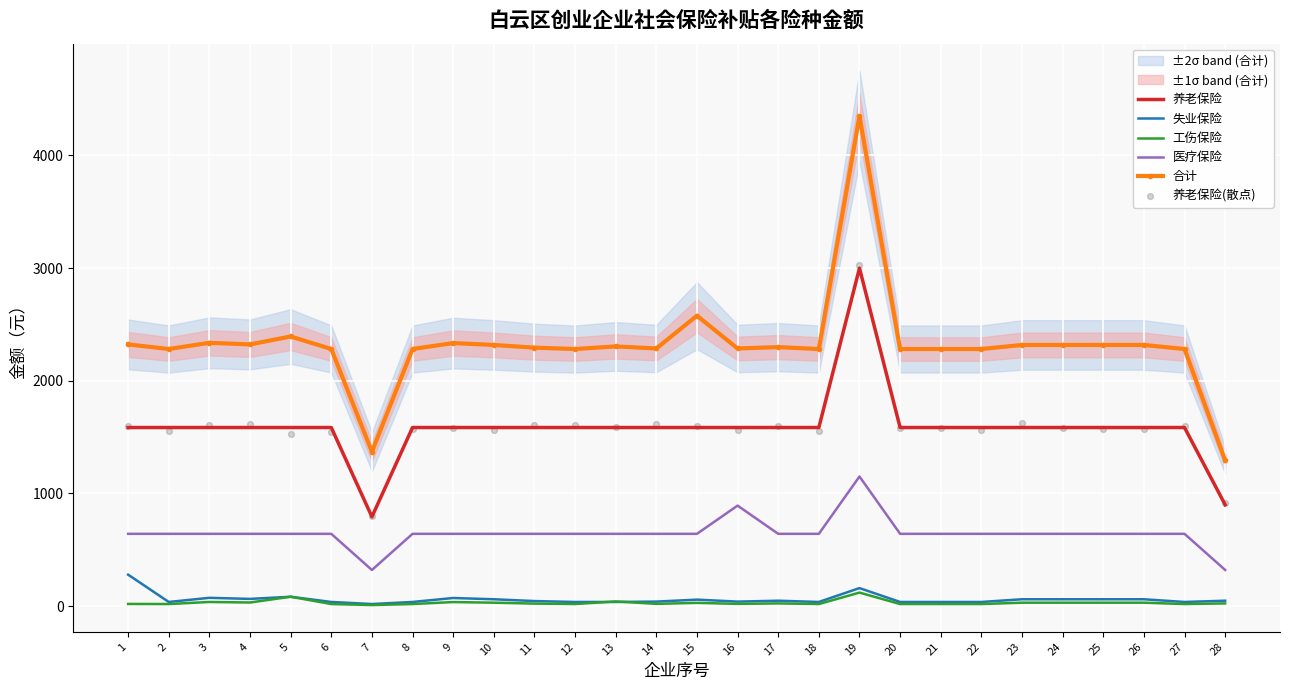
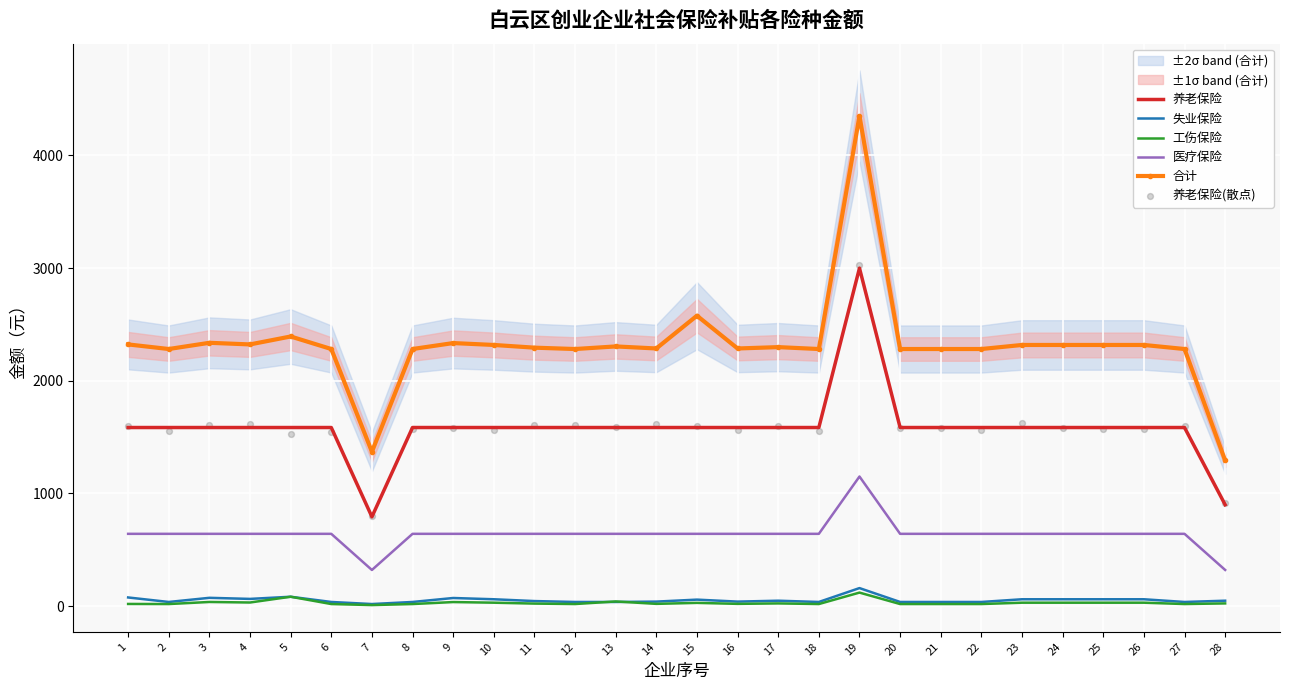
失业保险, 1: 280 -> 80
医疗保险, 16: 890 -> 640
